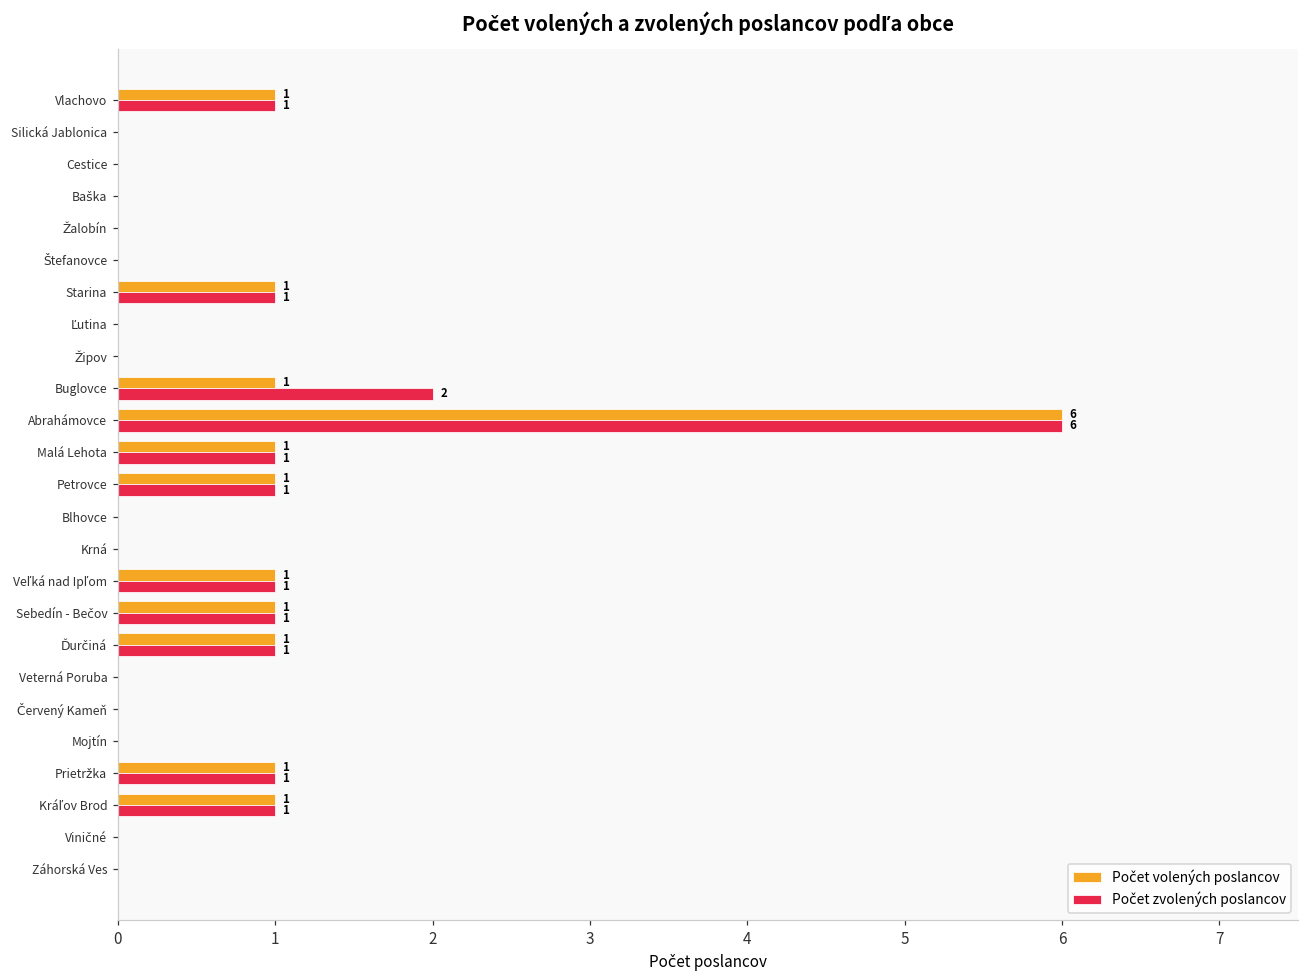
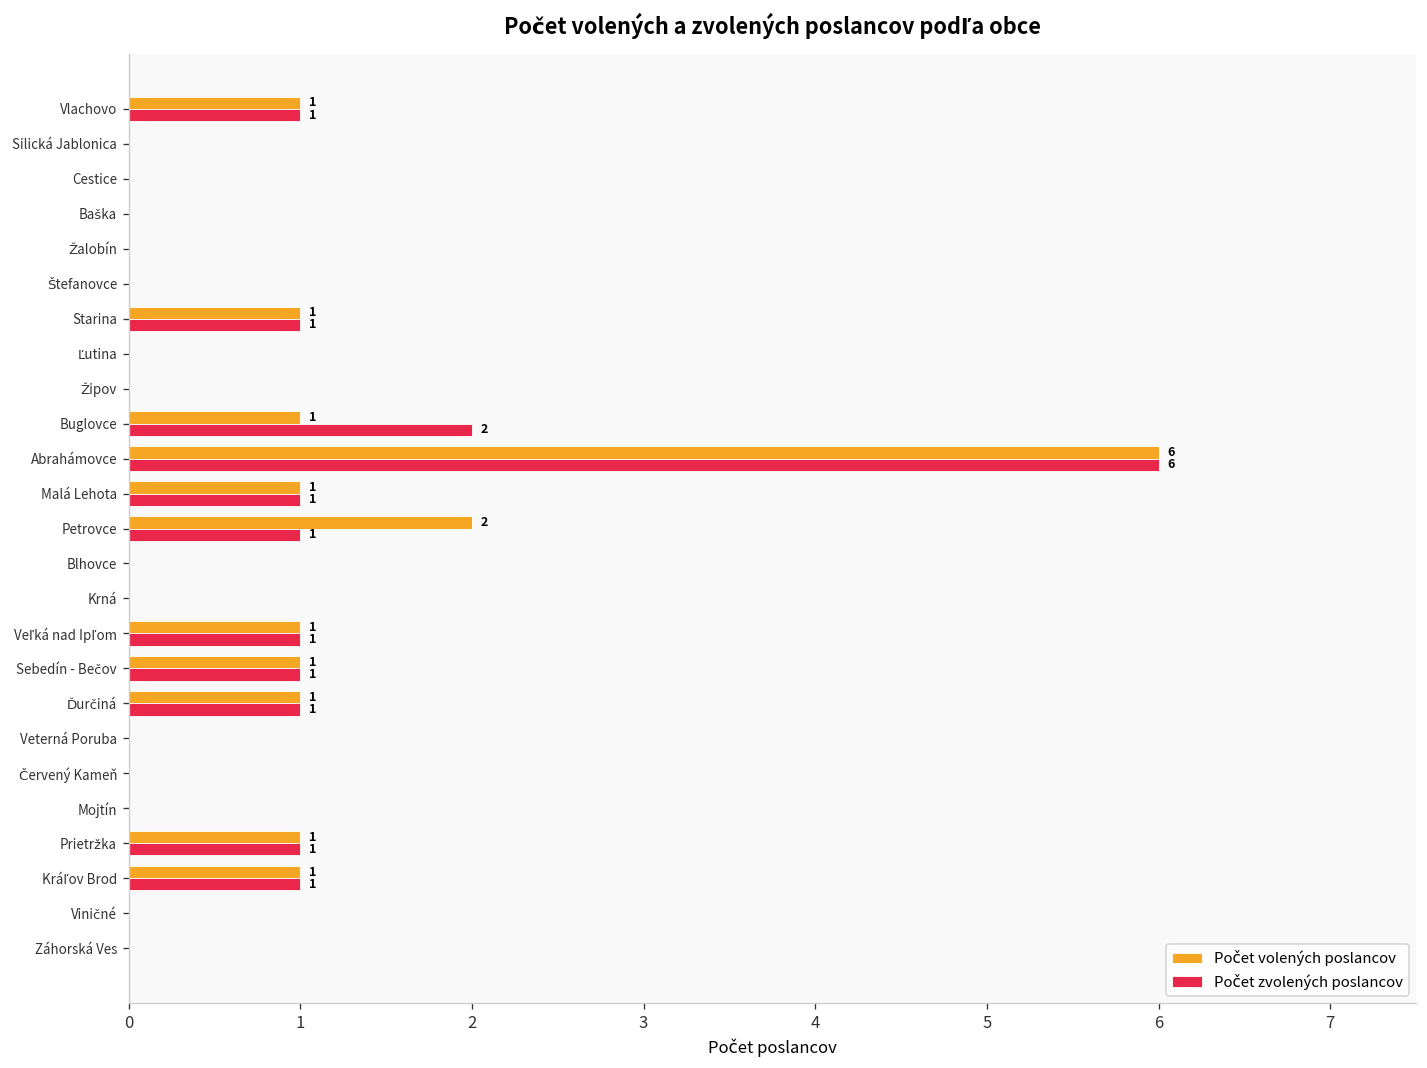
Počet volených poslancov, Petrovce: 1 -> 2
